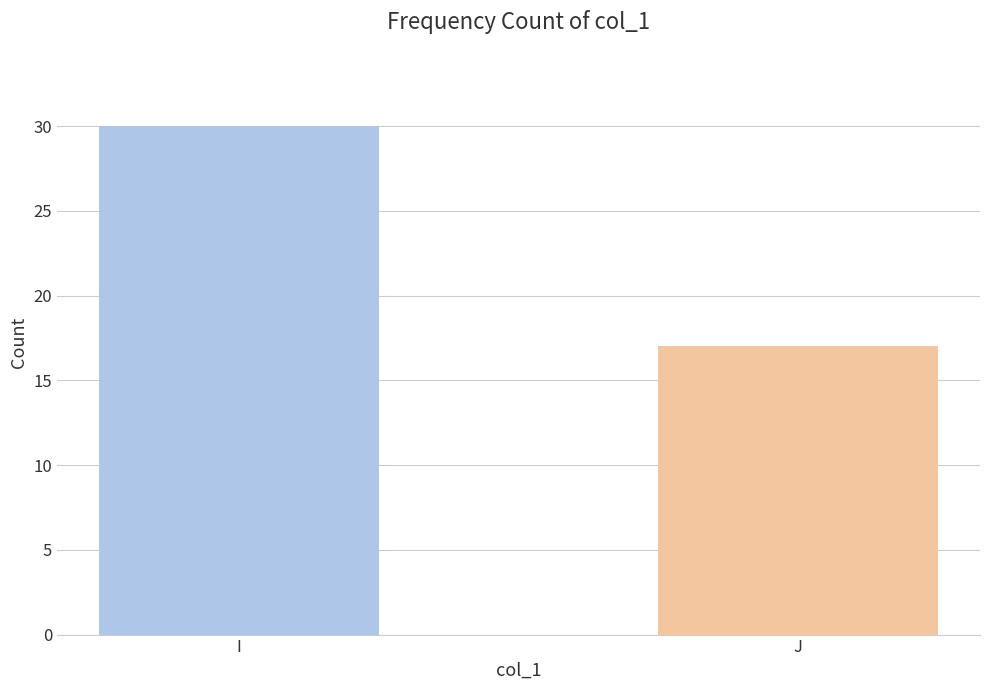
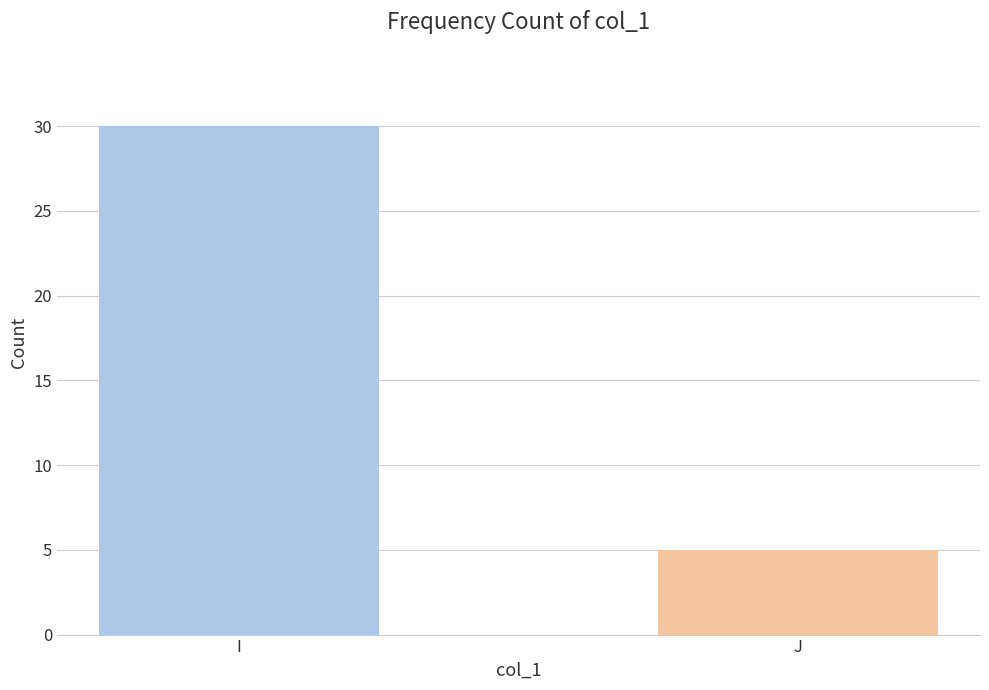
J: 17 -> 5
